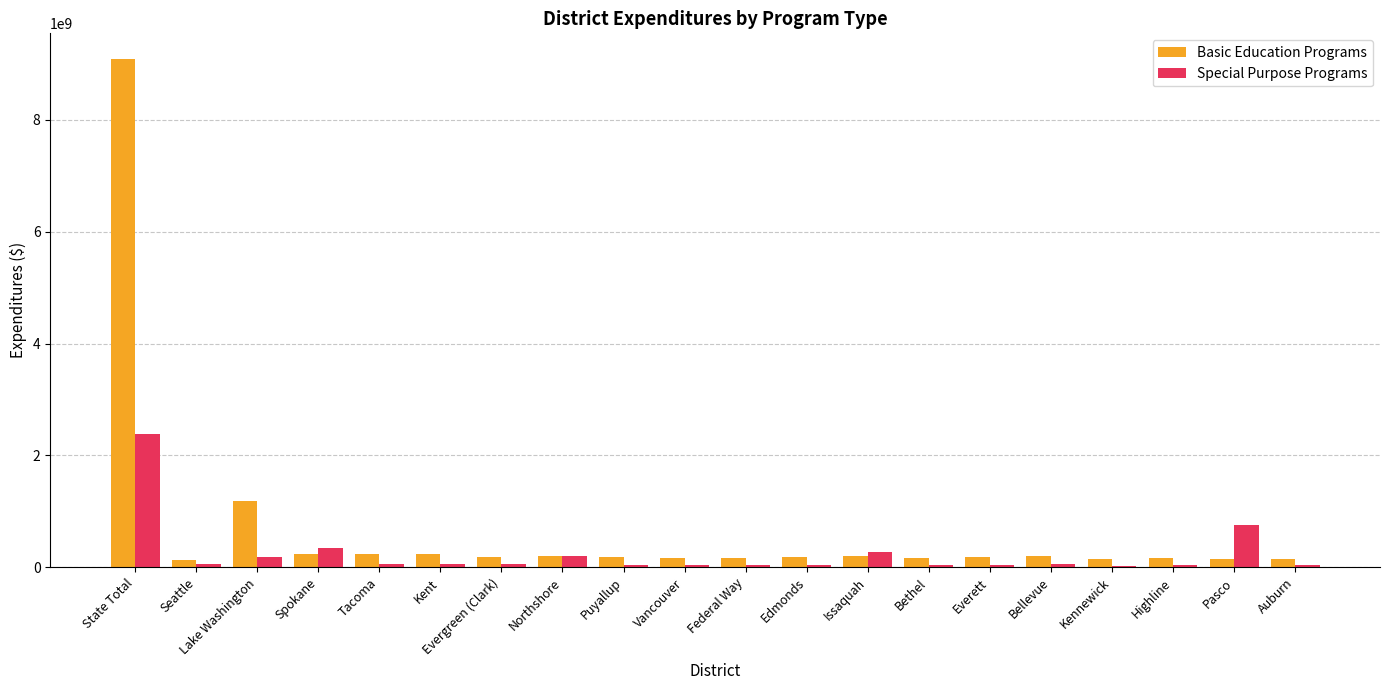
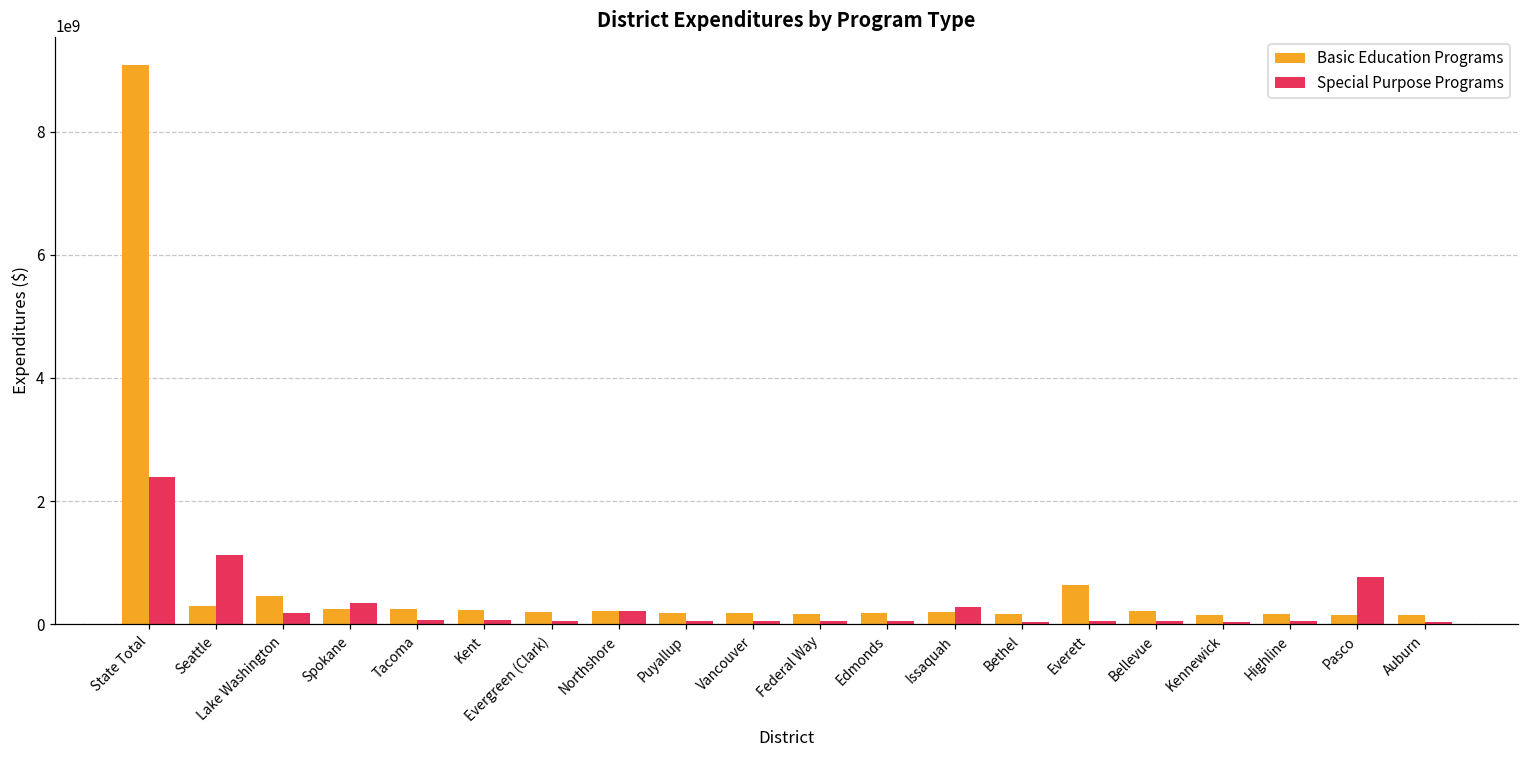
Basic Education Programs, Seattle: 100000000 -> 300000000
Special Purpose Programs, Seattle: 100000000 -> 1100000000
Basic Education Programs, Lake Washington: 1200000000 -> 500000000
Basic Education Programs, Everett: 200000000 -> 600000000
